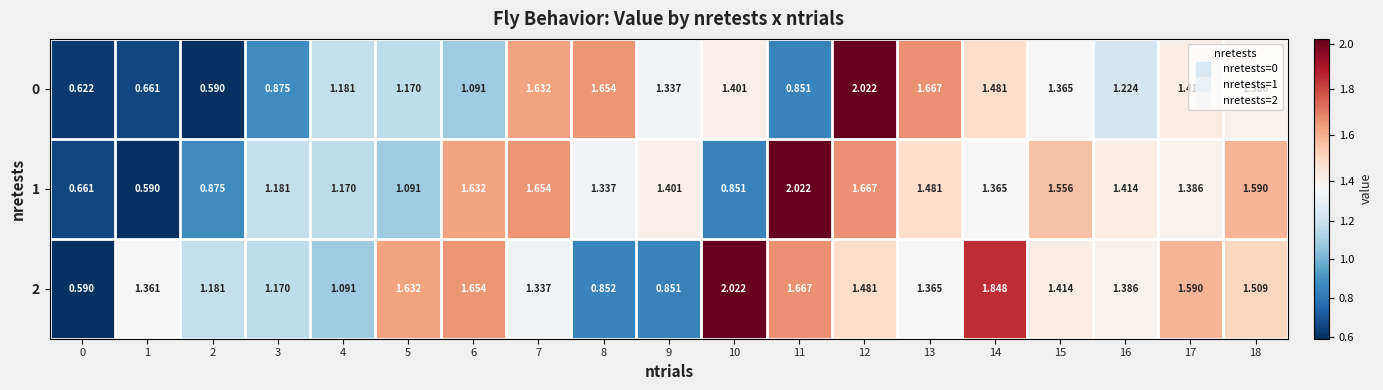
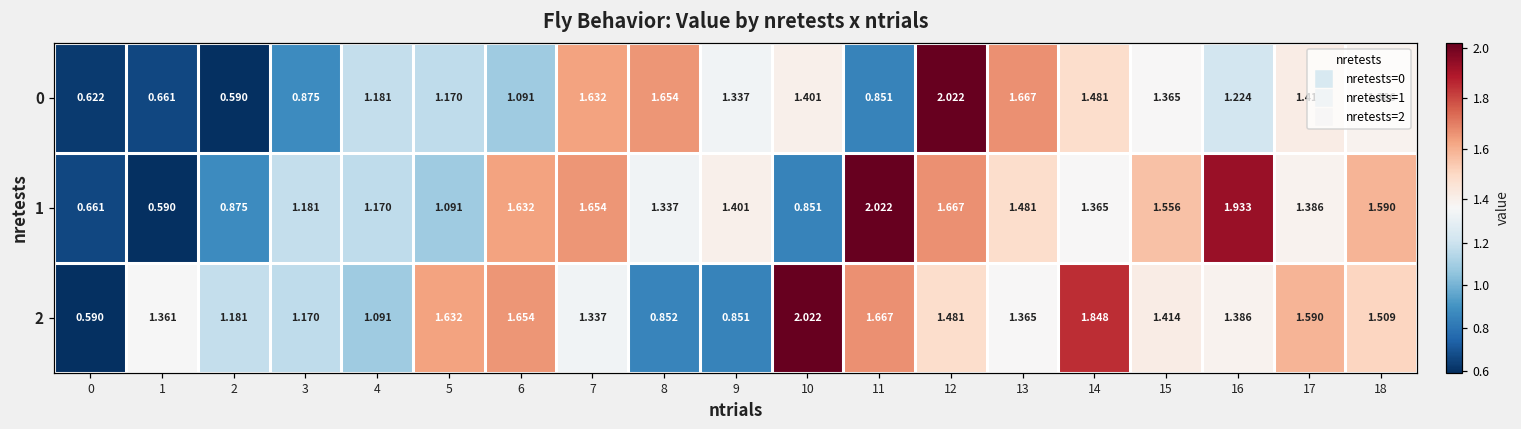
1, 16: 1.414 -> 1.933
